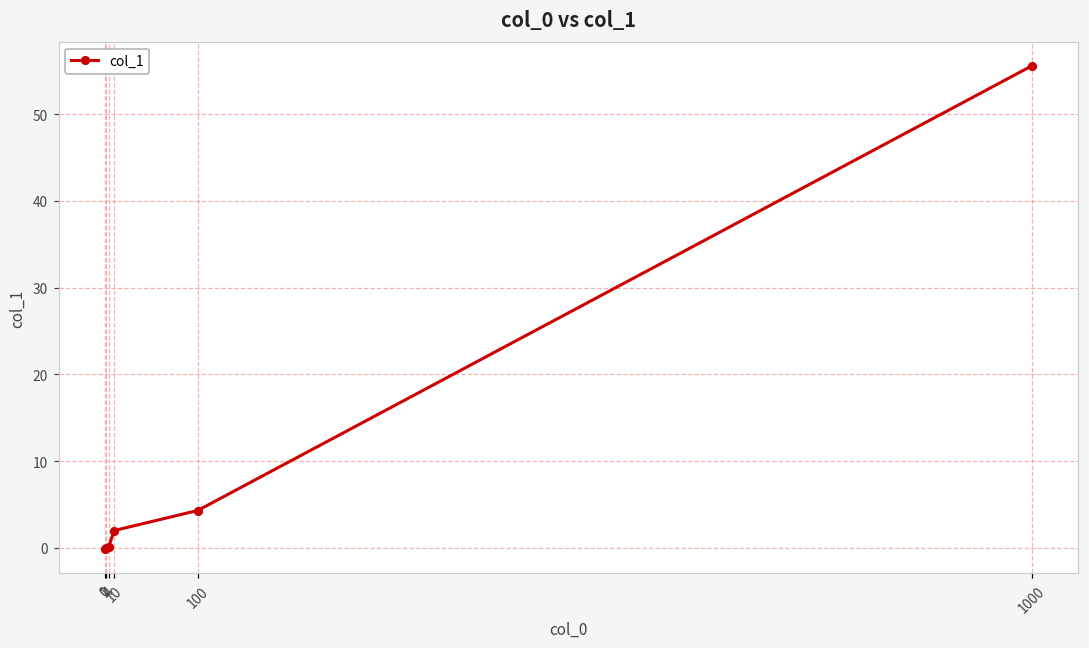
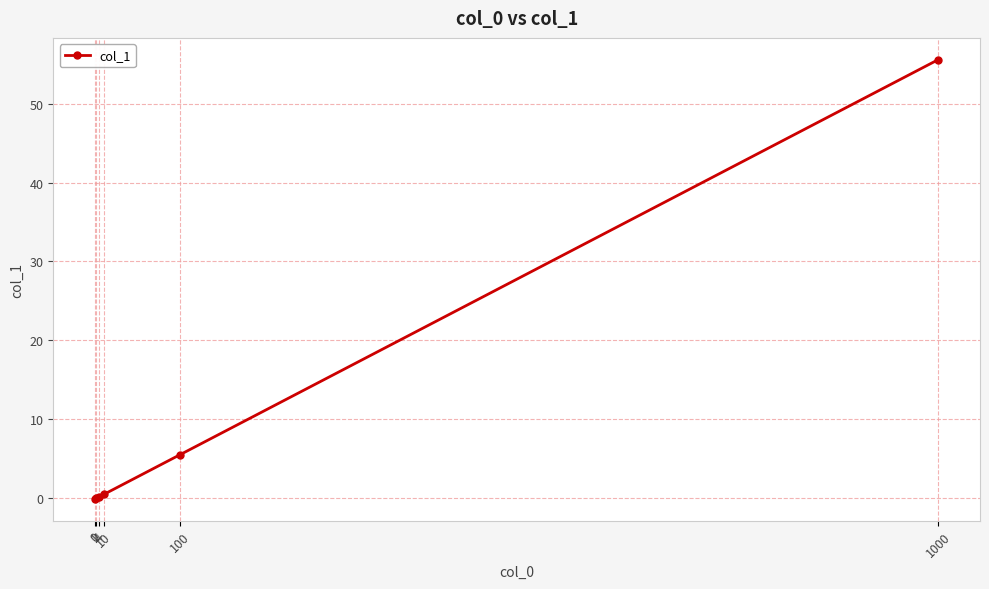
10: 2 -> 0
100: 4 -> 5
